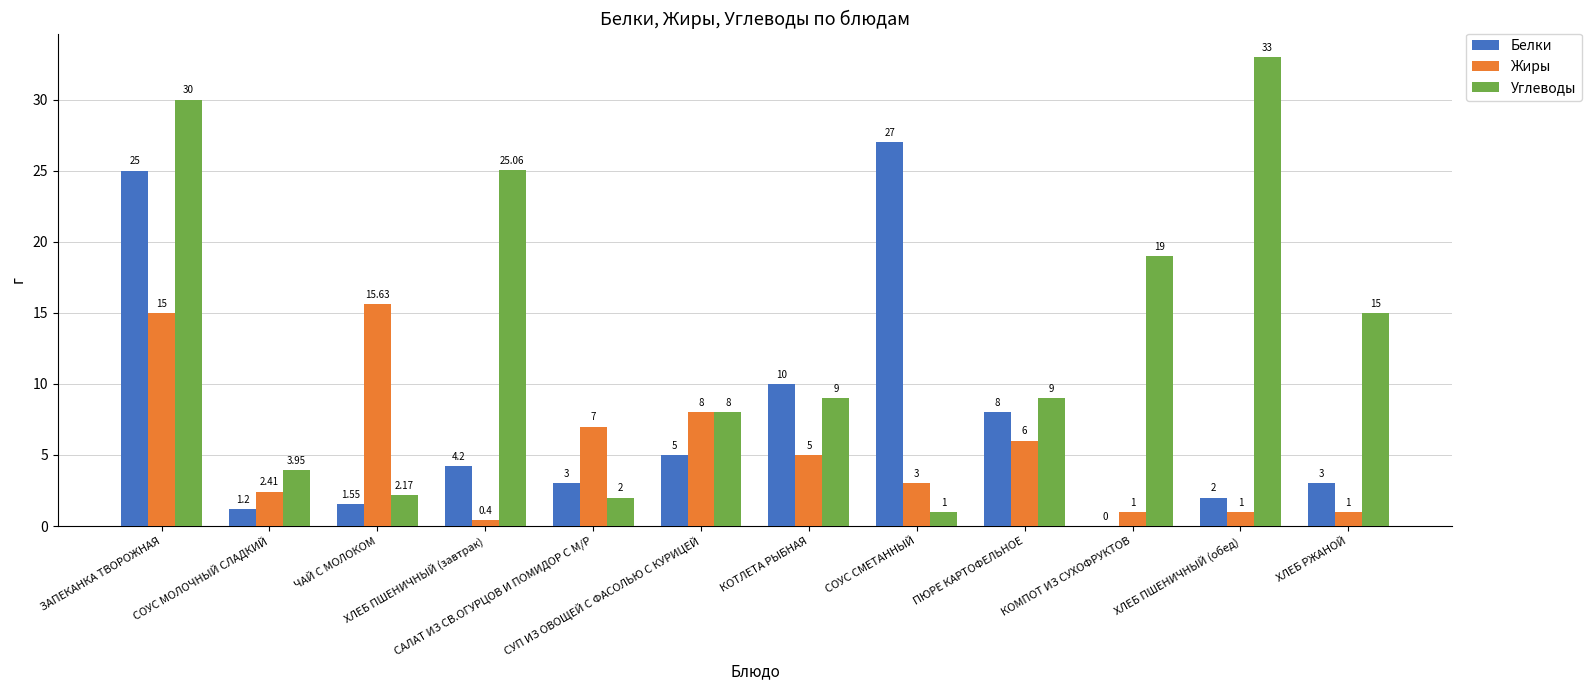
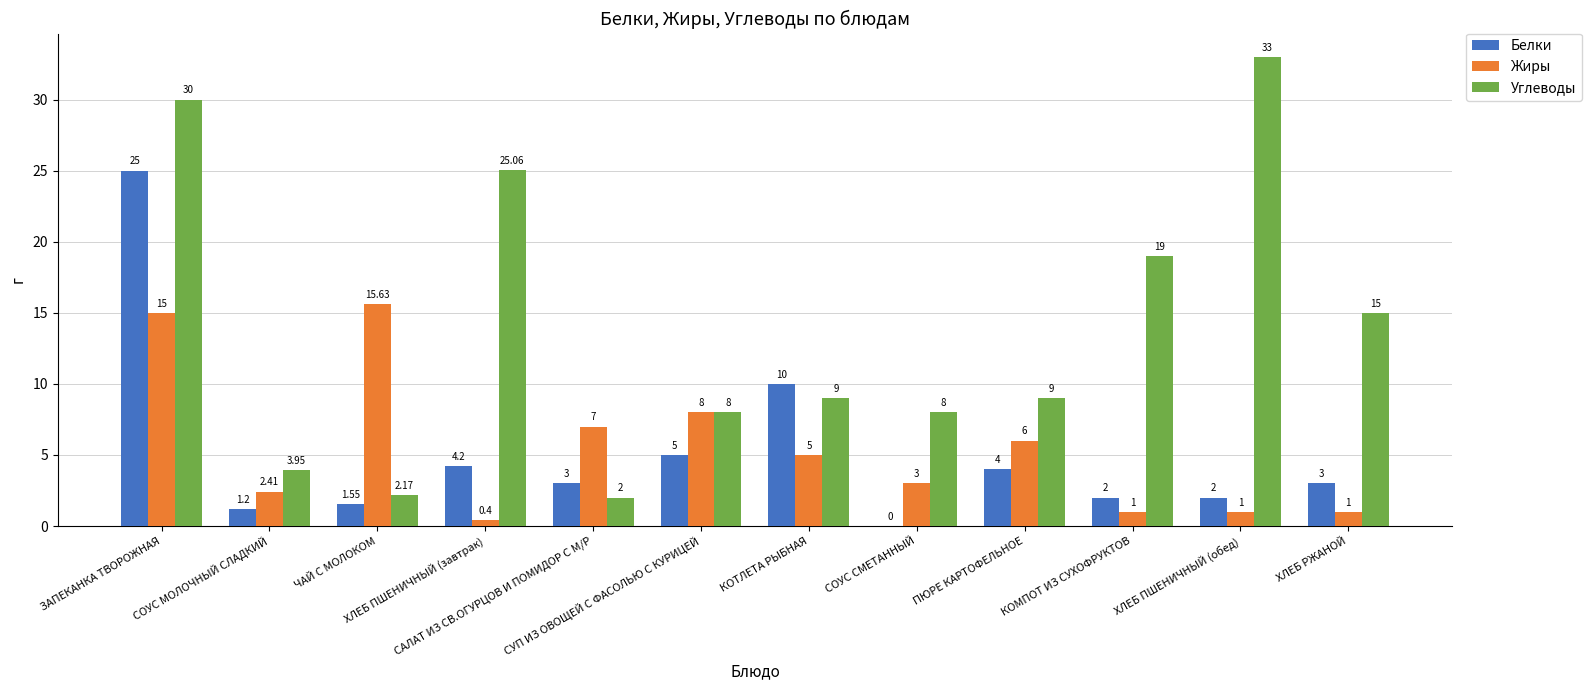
Белки, СОУС СМЕТАННЫЙ: 27 -> 0
Углеводы, СОУС СМЕТАННЫЙ: 1 -> 8
Белки, ПЮРЕ КАРТОФЕЛЬНОЕ: 8 -> 4
Белки, КОМПОТ ИЗ СУХОФРУКТОВ: 0 -> 2
